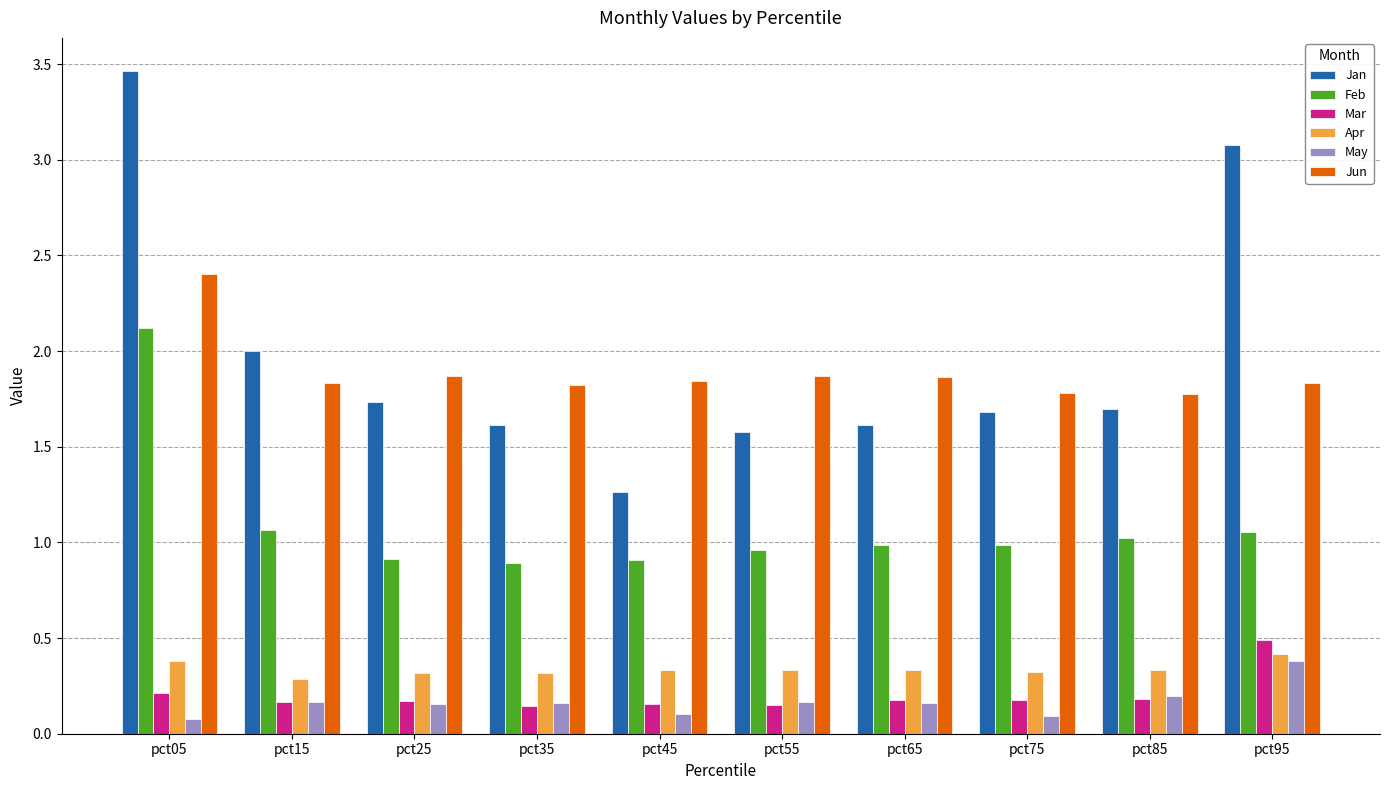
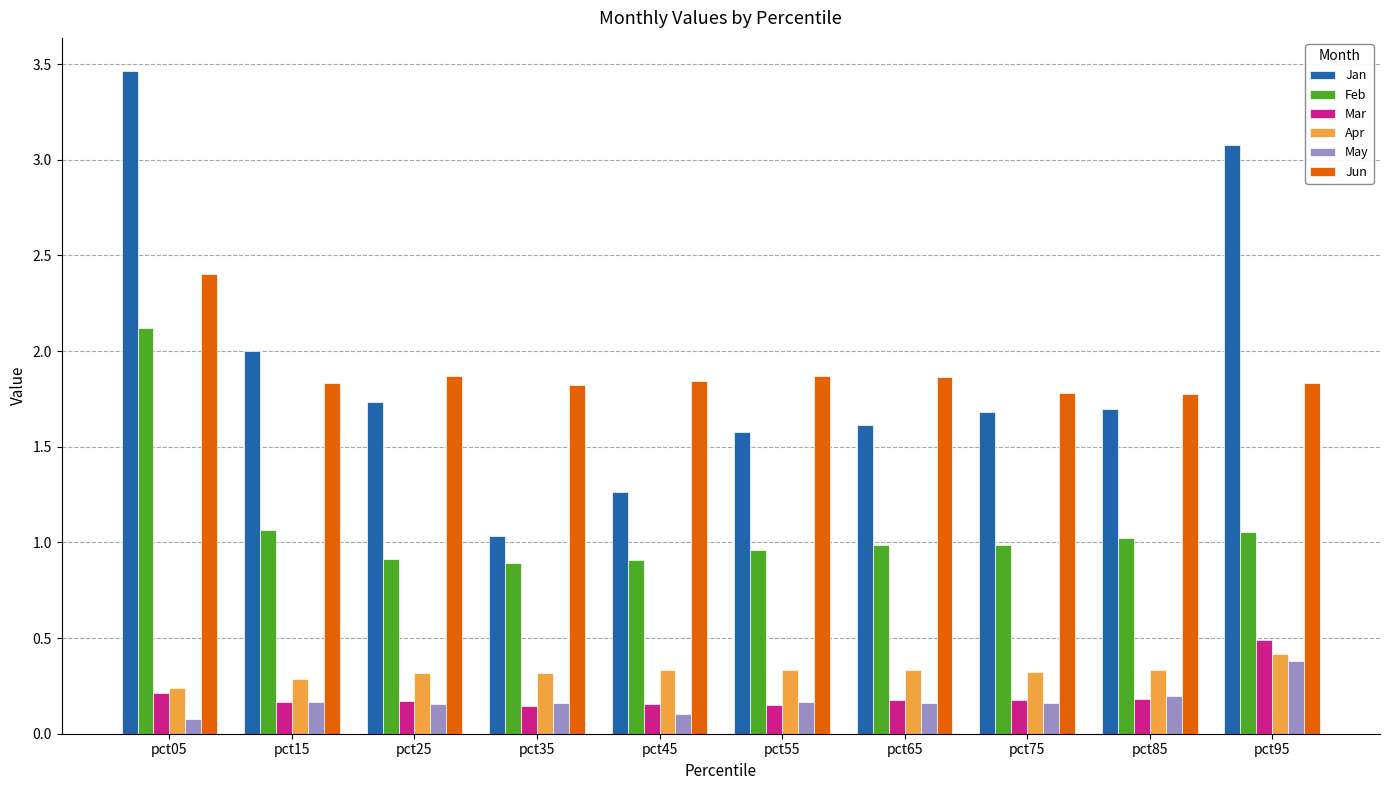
Apr, pct05: 0.38 -> 0.24
Jan, pct35: 1.62 -> 1.03
May, pct75: 0.09 -> 0.16
